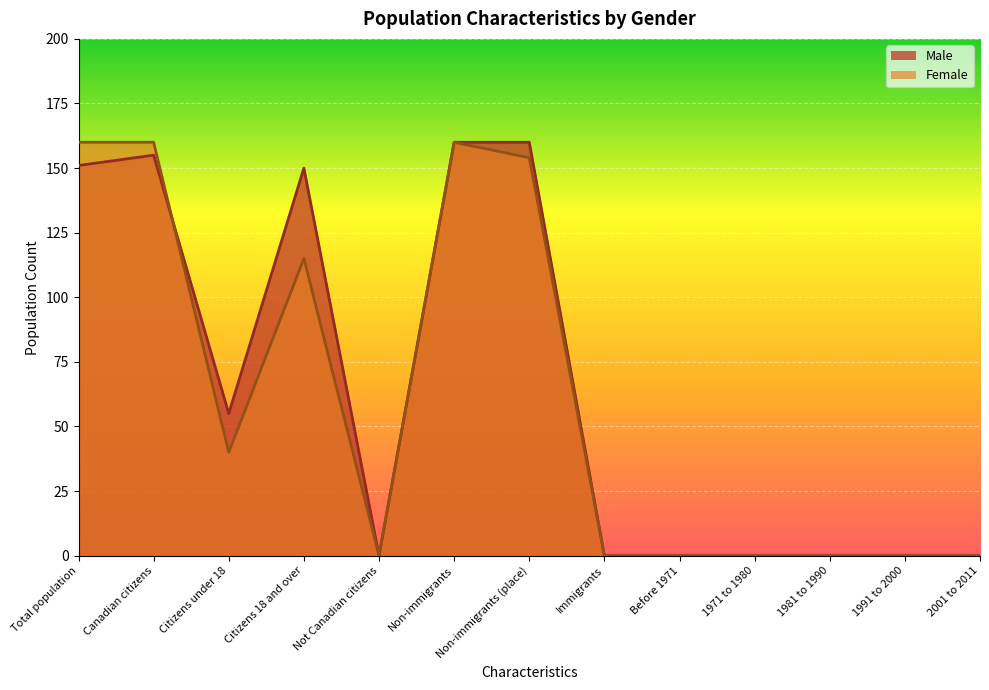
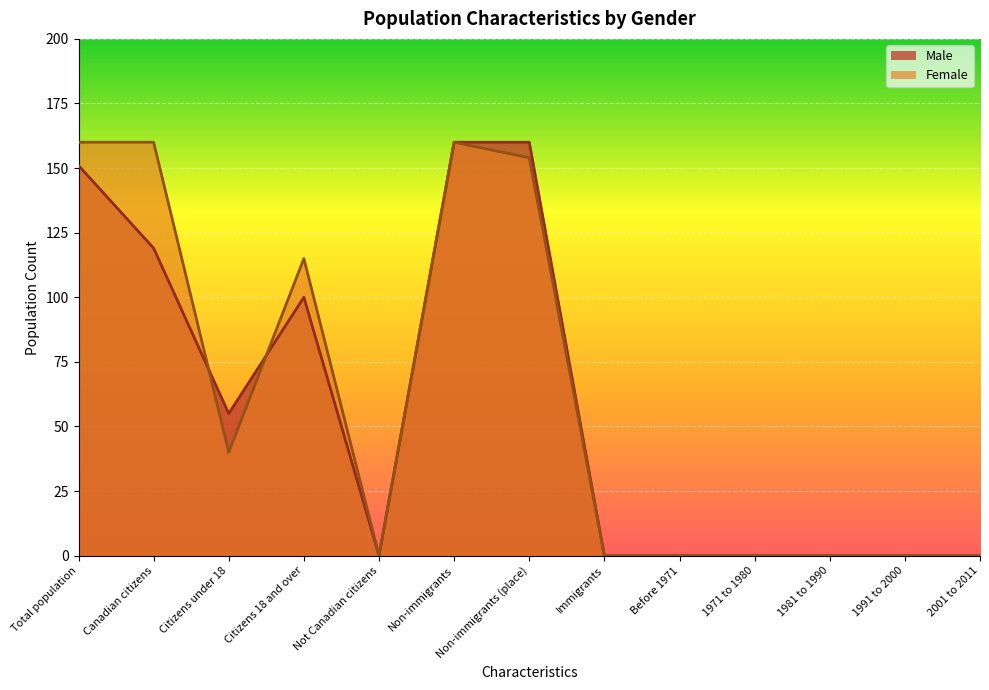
Male, Canadian citizens: 155 -> 119
Male, Citizens 18 and over: 150 -> 100
